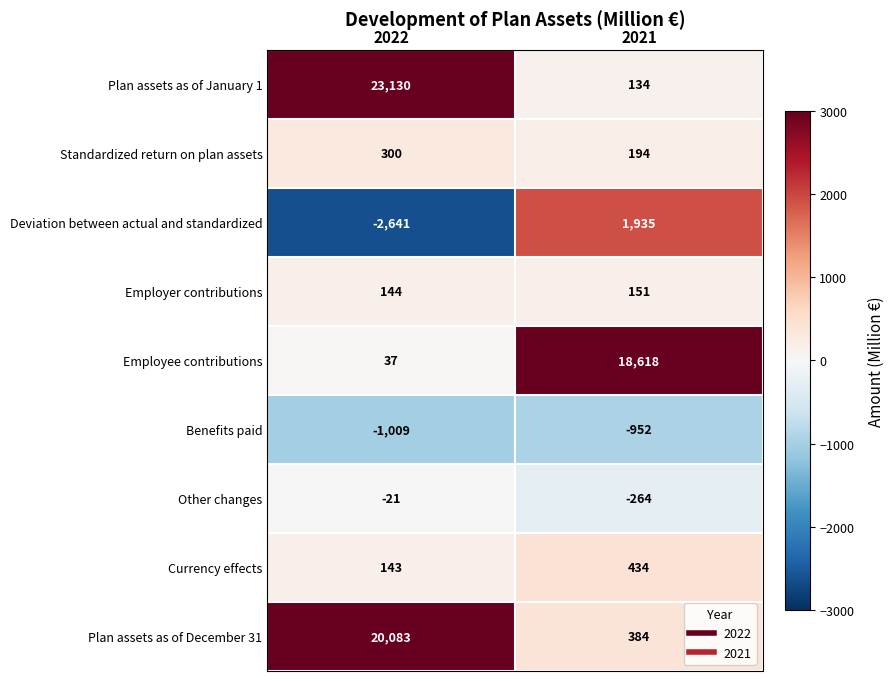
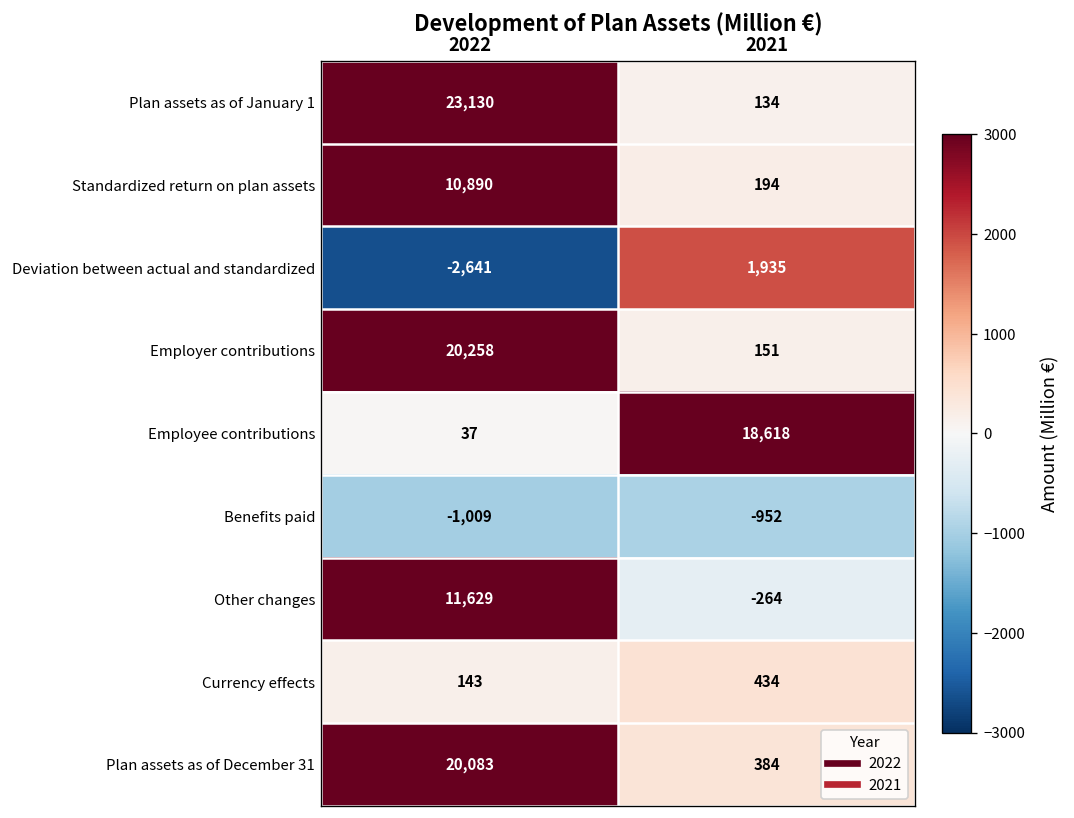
Standardized return on plan assets, 2022: 300 -> 10,890
Employer contributions, 2022: 144 -> 20,258
Other changes, 2022: -21 -> 11,629
